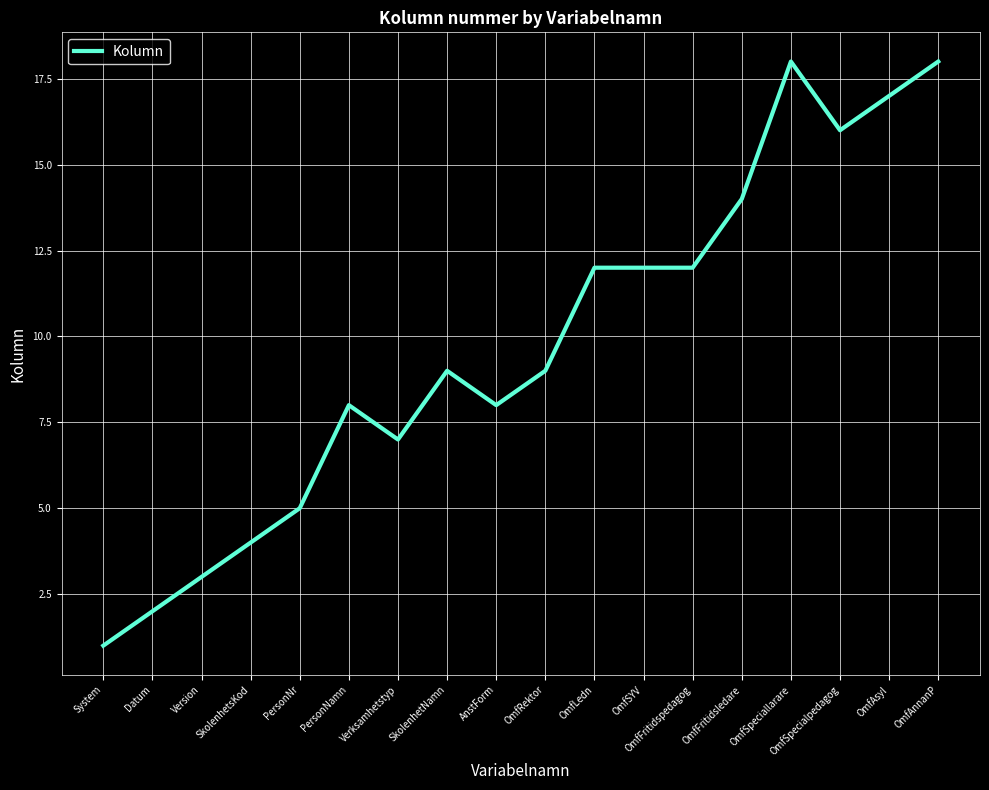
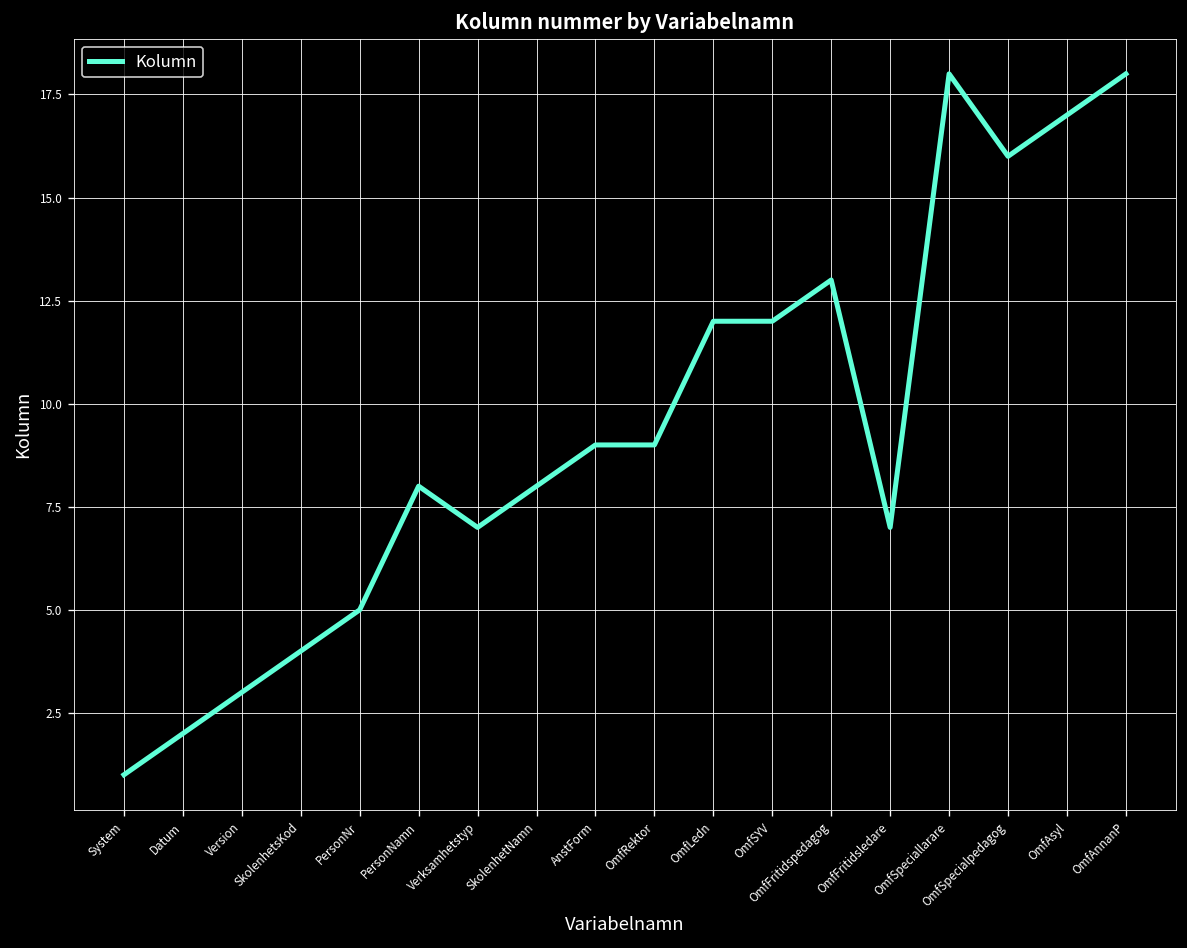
SkolenhetNamn: 9 -> 8
AnstForm: 8 -> 9
OmfFritidspedagog: 12 -> 13
OmfFritidsledare: 14 -> 7
